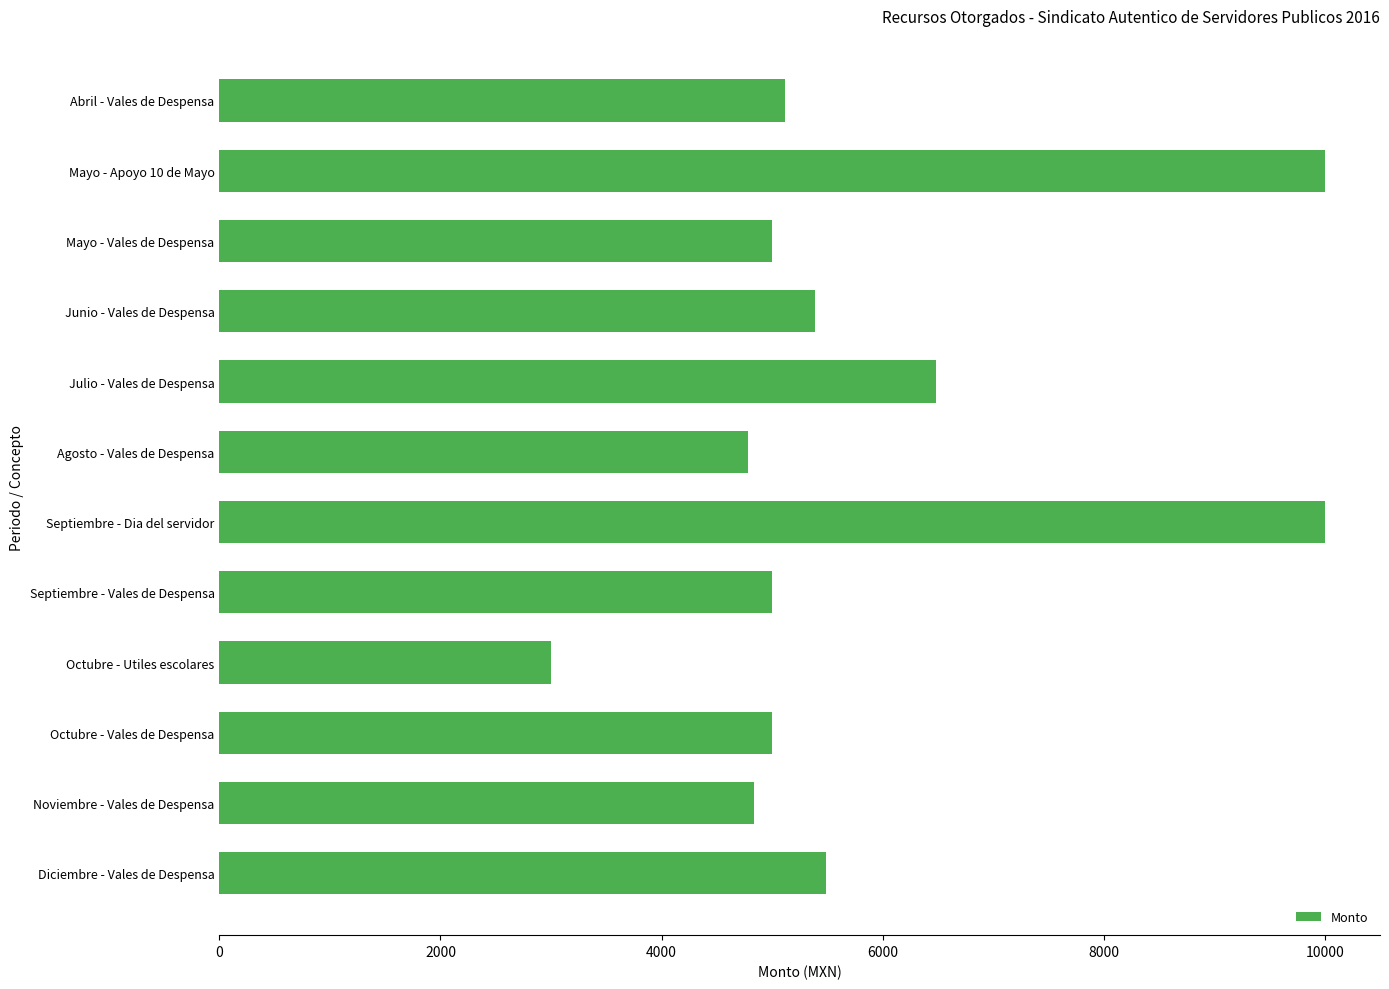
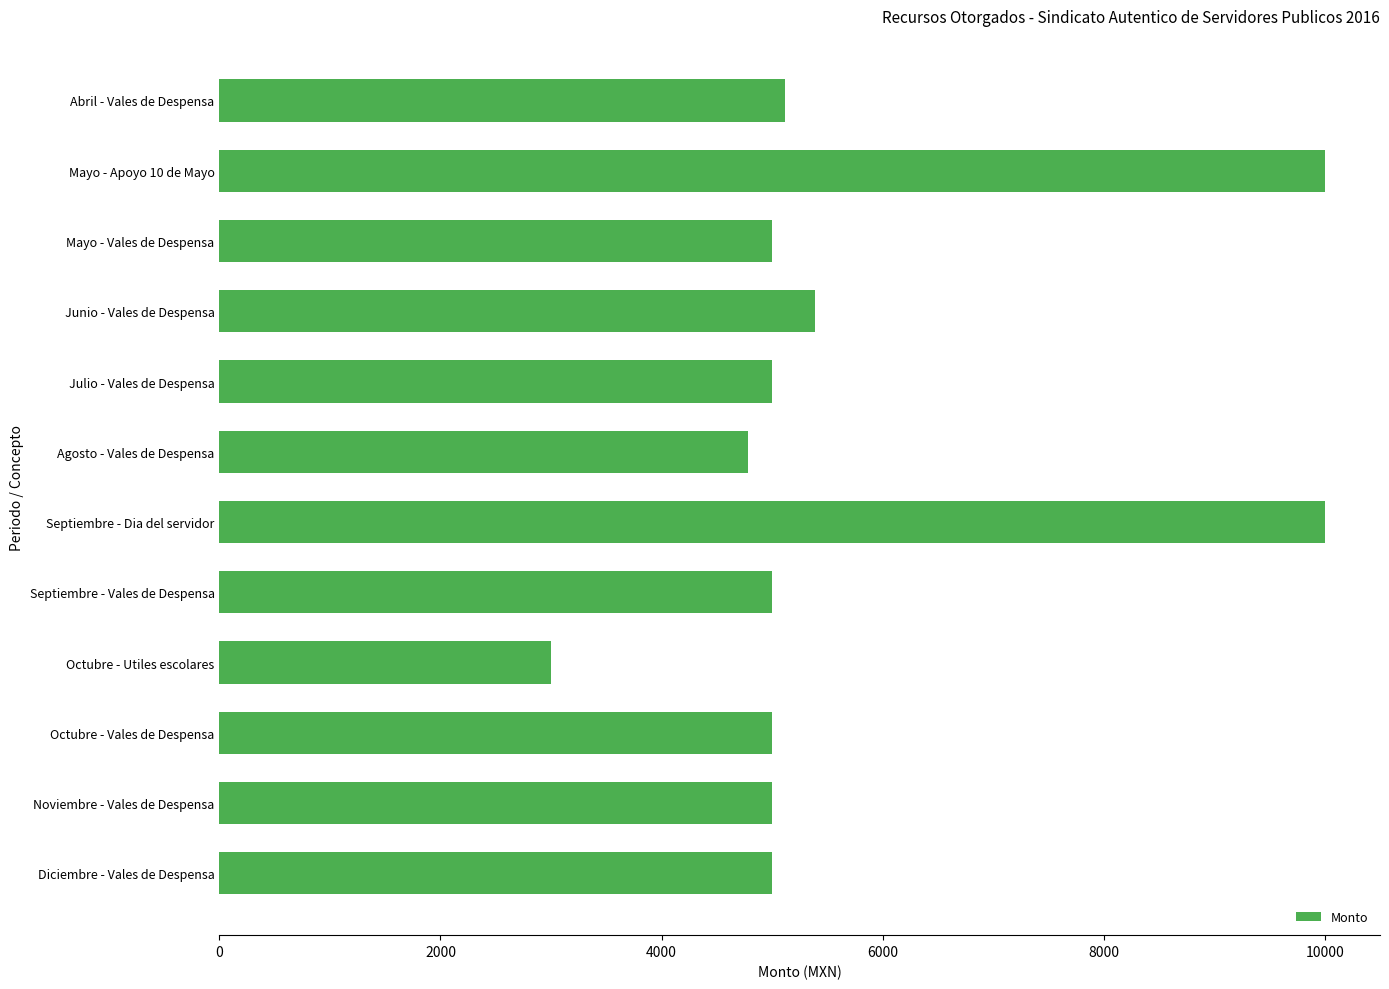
Julio - Vales de Despensa: 6490 -> 5000
Noviembre - Vales de Despensa: 4840 -> 5000
Diciembre - Vales de Despensa: 5490 -> 5000
